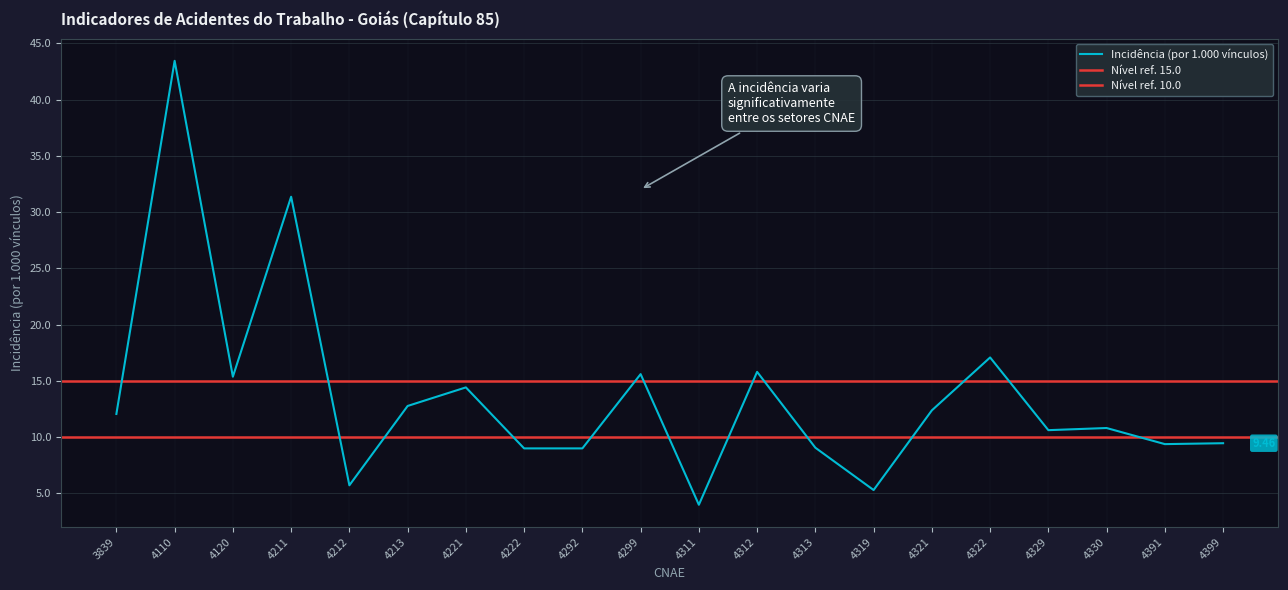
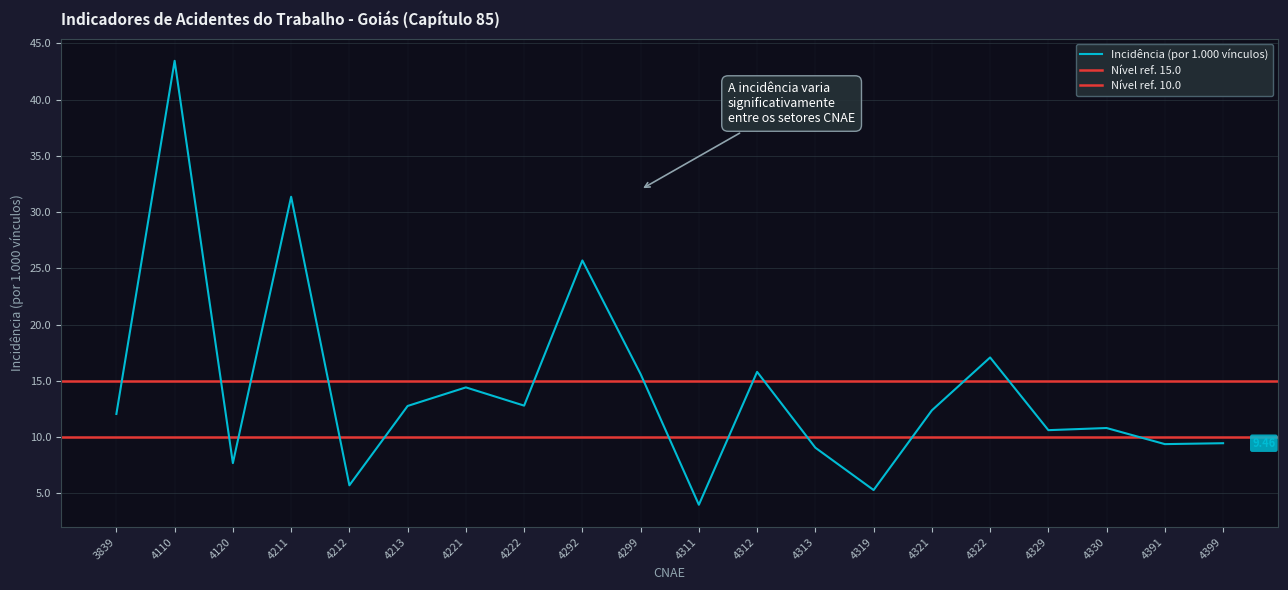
4120: 15.4 -> 7.7
4222: 9.0 -> 12.8
4292: 9.0 -> 25.7
